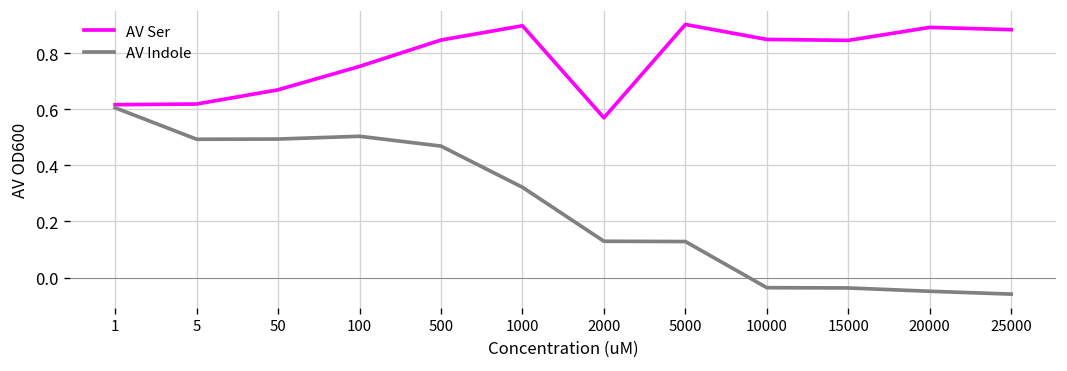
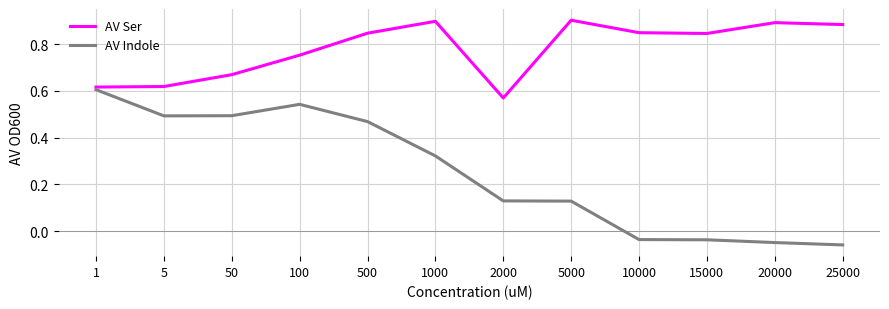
AV Indole, 100: 0.50 -> 0.54
